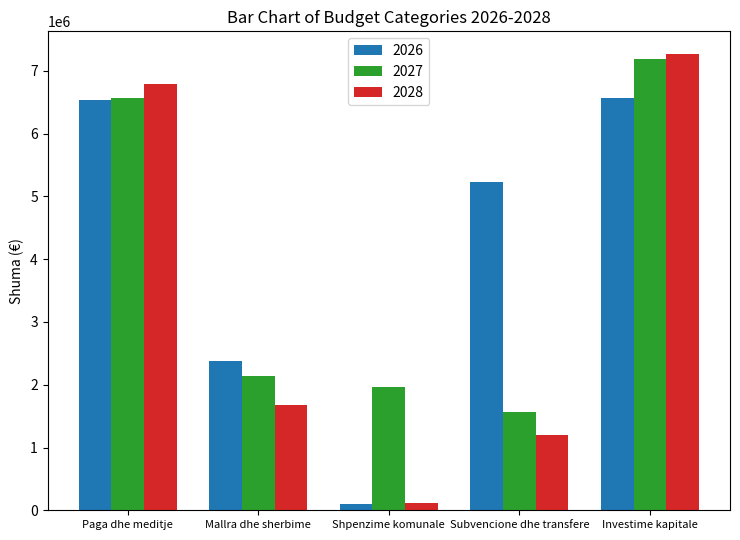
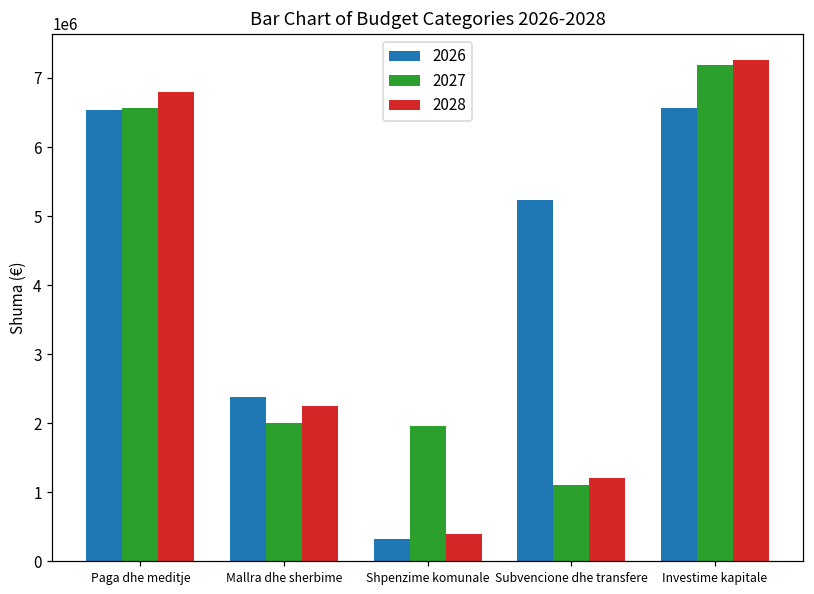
2027, Mallra dhe sherbime: 2100000 -> 2000000
2028, Mallra dhe sherbime: 1700000 -> 2300000
2026, Shpenzime komunale: 100000 -> 300000
2028, Shpenzime komunale: 100000 -> 400000
2027, Subvencione dhe transfere: 1600000 -> 1100000
